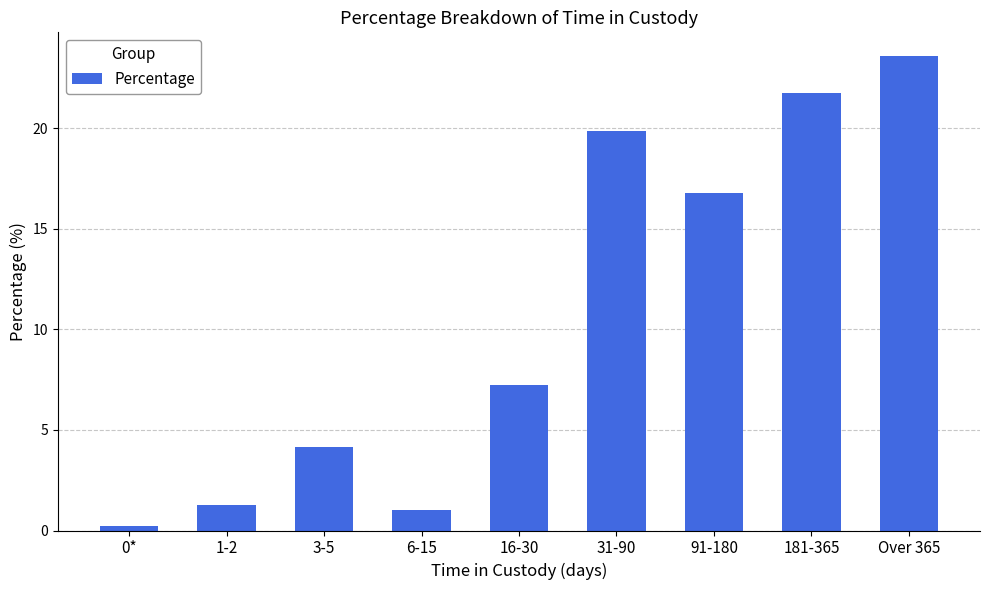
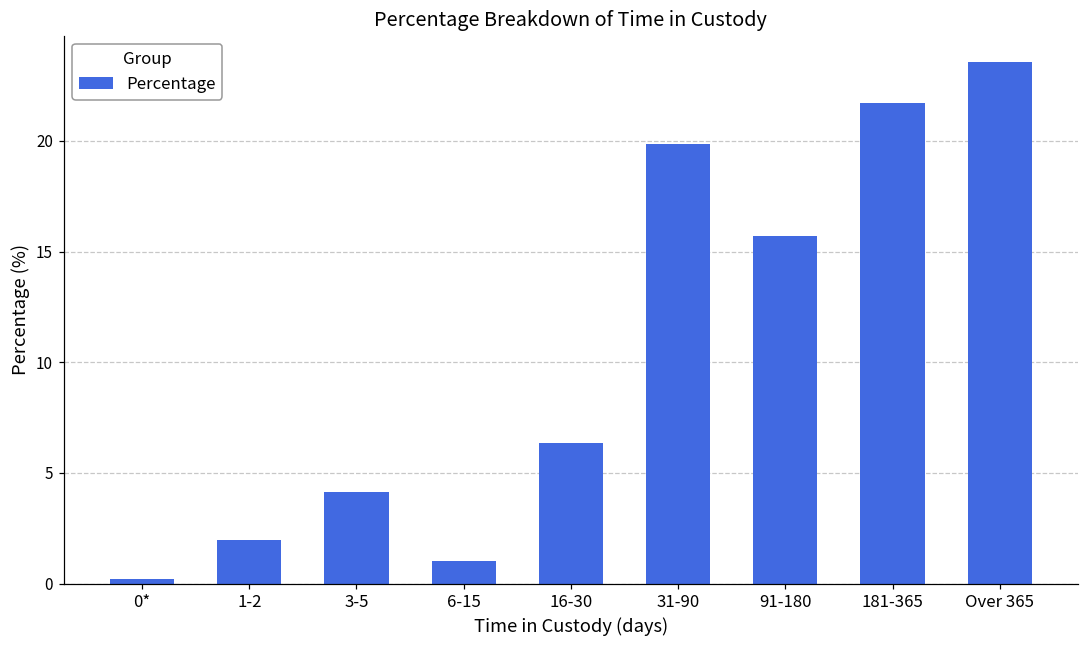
1-2: 1.2 -> 2.0
16-30: 7.2 -> 6.4
91-180: 16.8 -> 15.7
